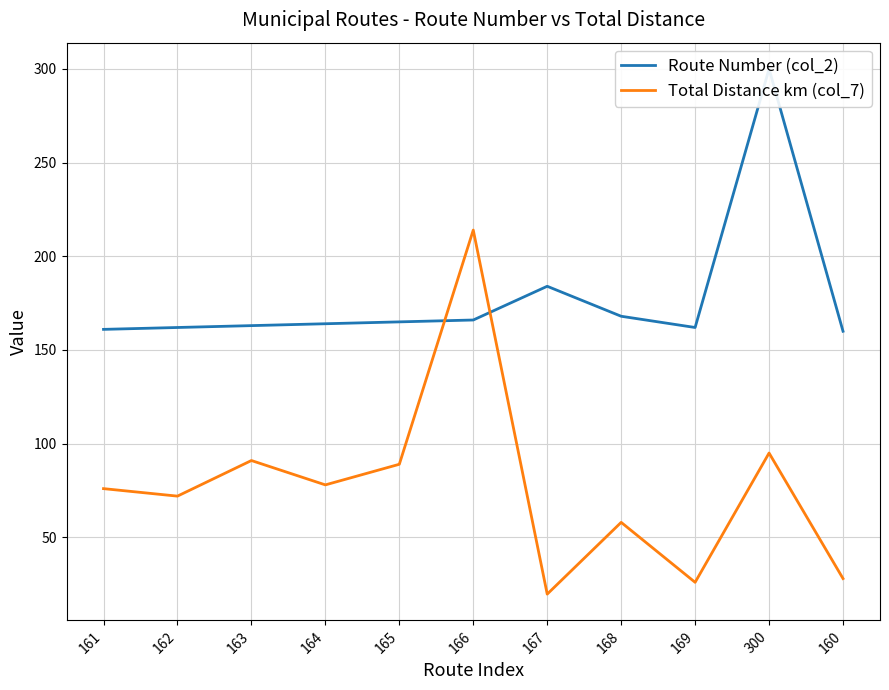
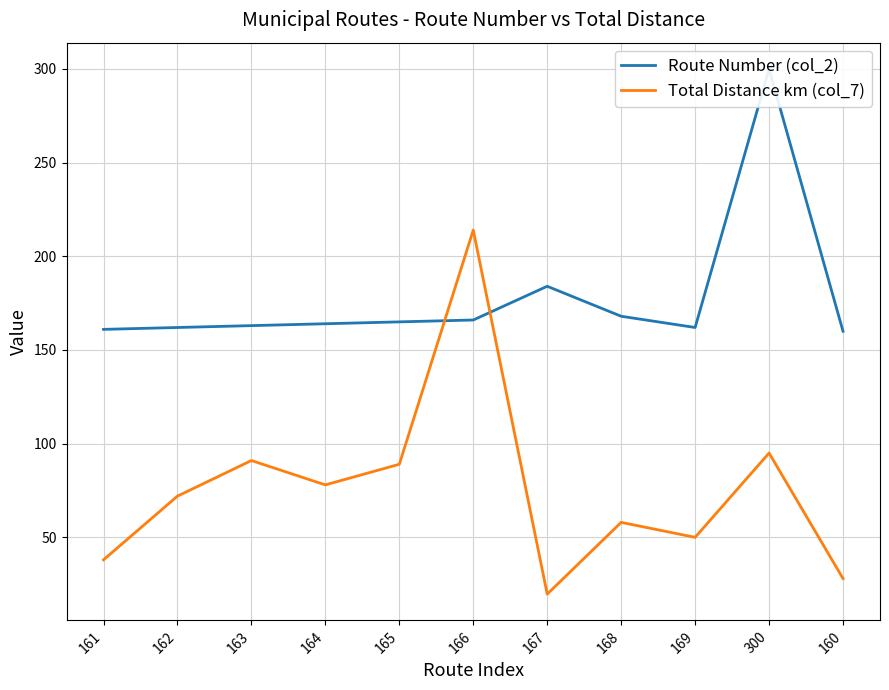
Total Distance km (col_7), 161: 76 -> 38
Total Distance km (col_7), 169: 26 -> 50
